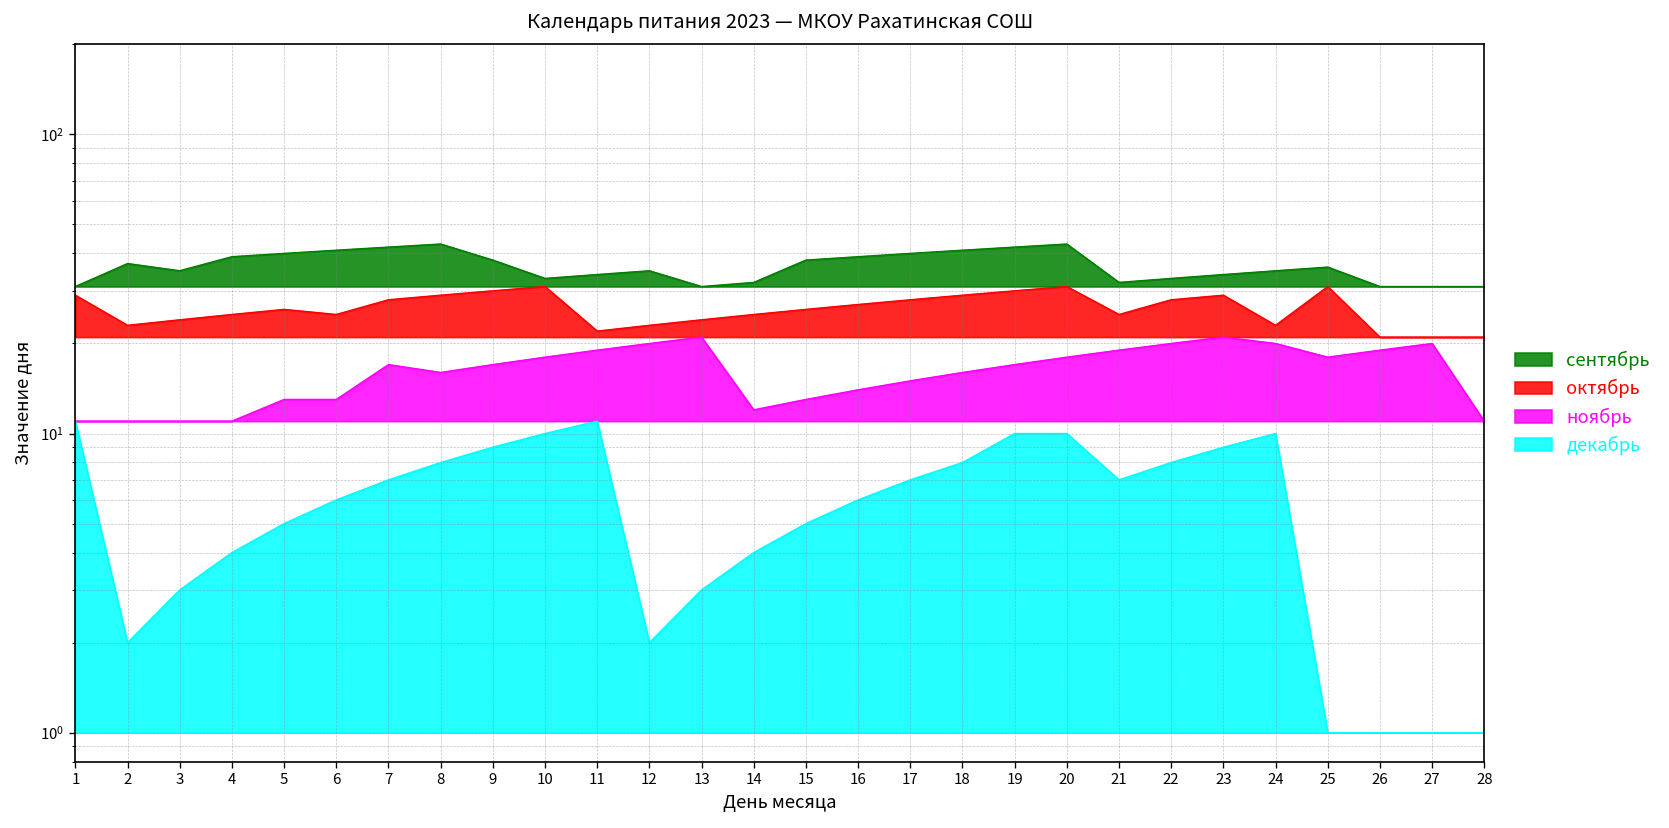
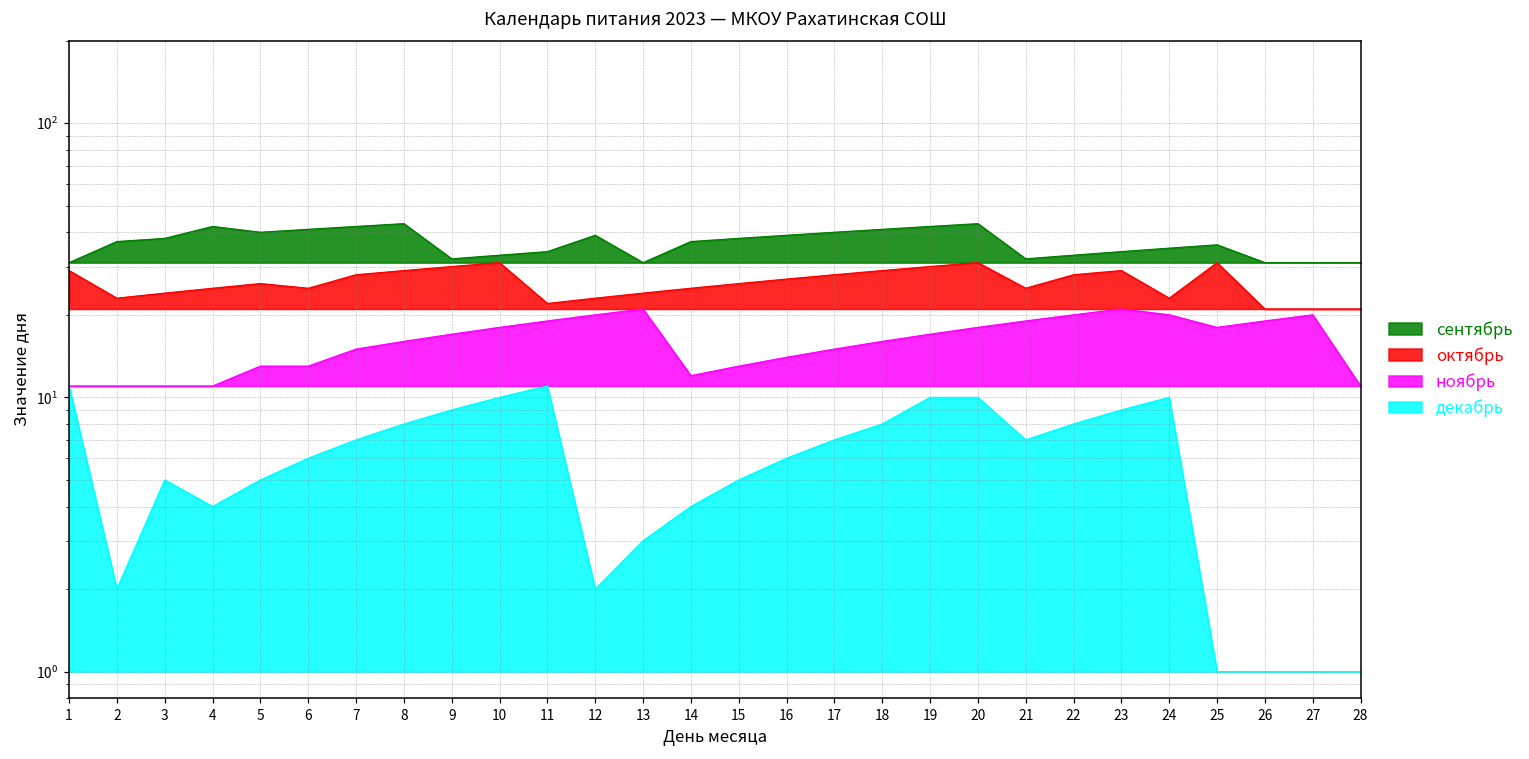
сентябрь, 3: 35 -> 38
декабрь, 3: 3.0 -> 5.0
сентябрь, 4: 39 -> 42
ноябрь, 7: 17 -> 15
сентябрь, 9: 38 -> 32
сентябрь, 12: 35 -> 39
сентябрь, 14: 32 -> 37
